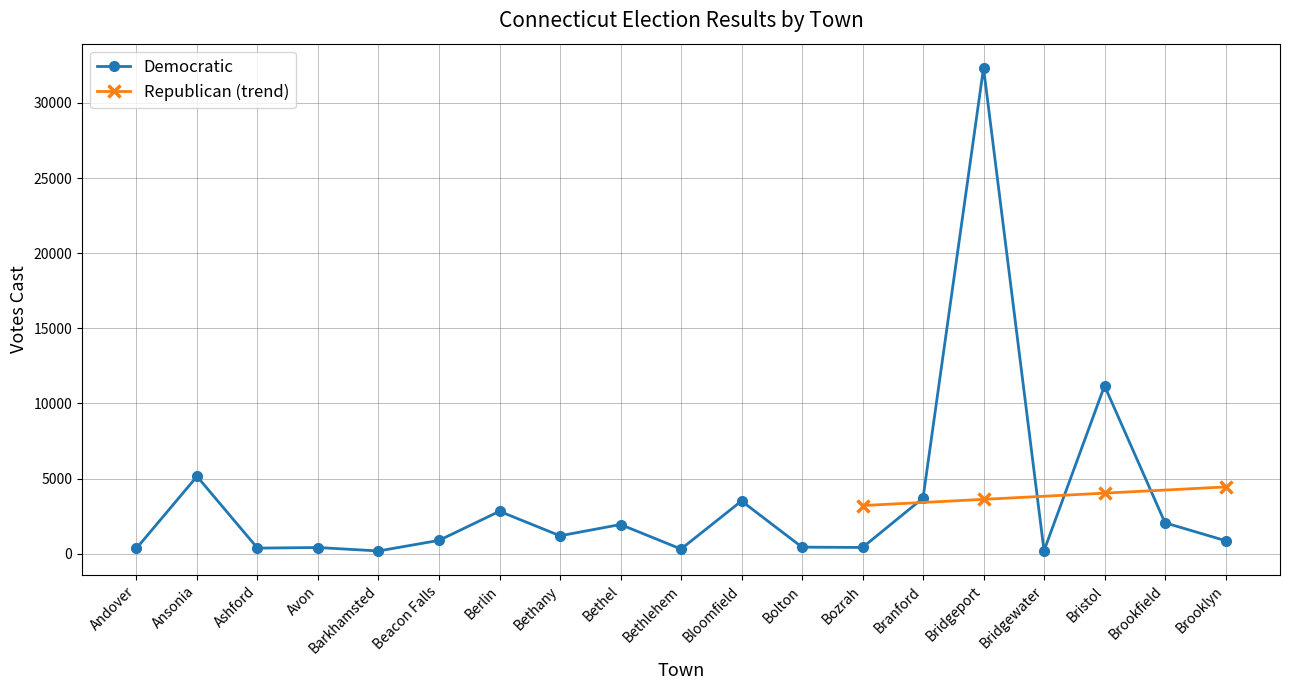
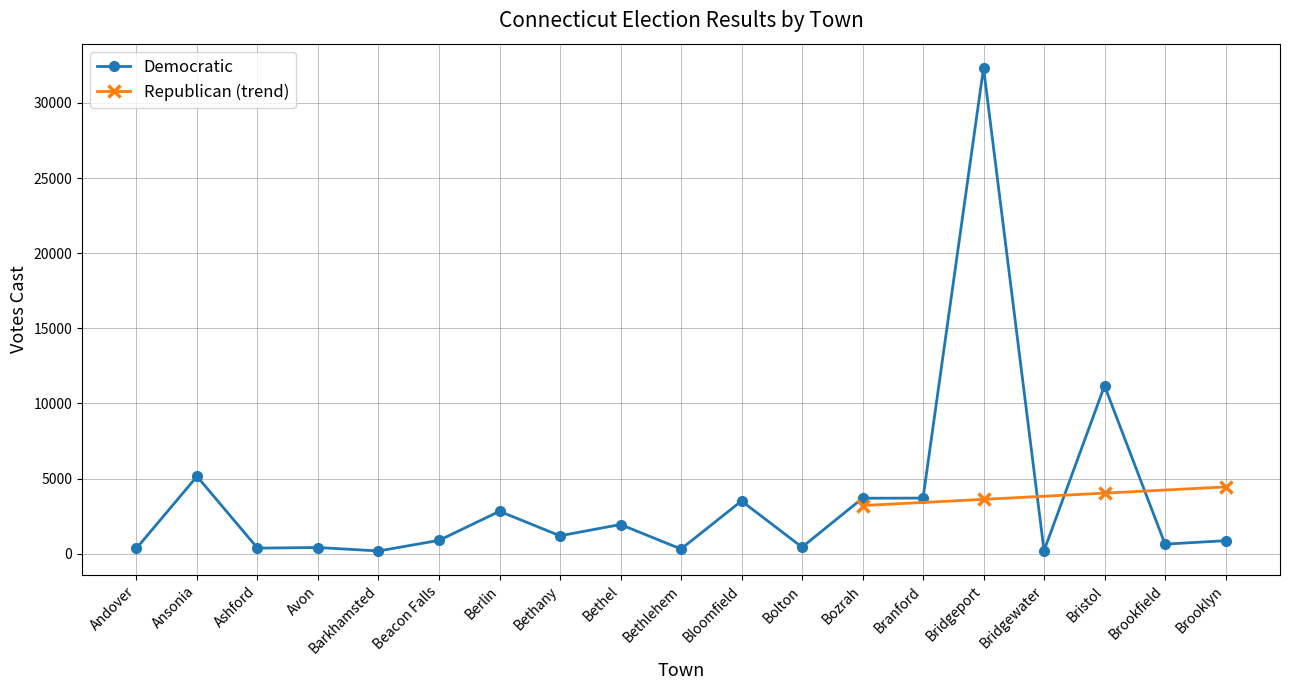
Democratic, Bozrah: 400 -> 3700
Democratic, Brookfield: 2100 -> 600
